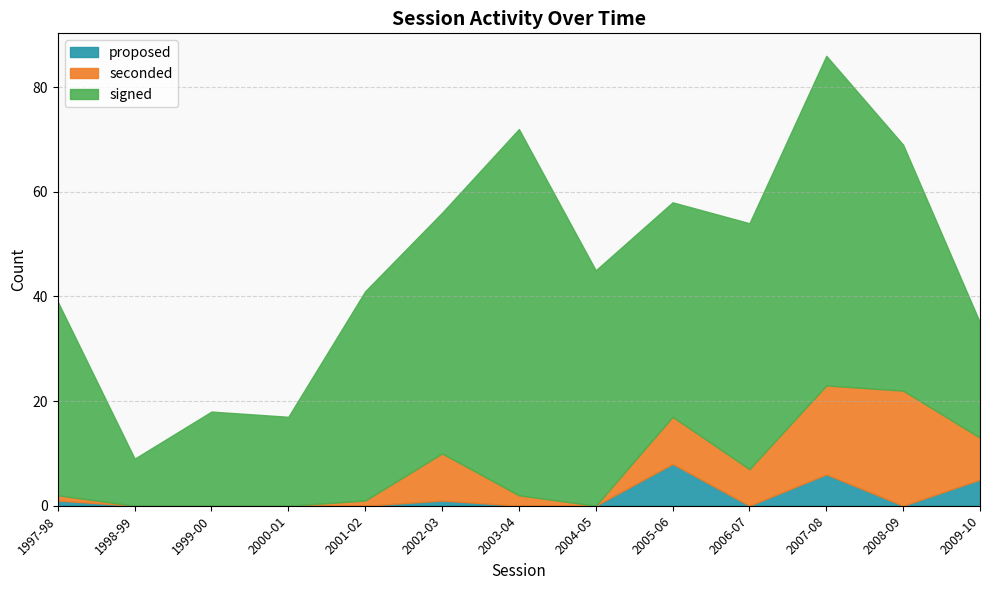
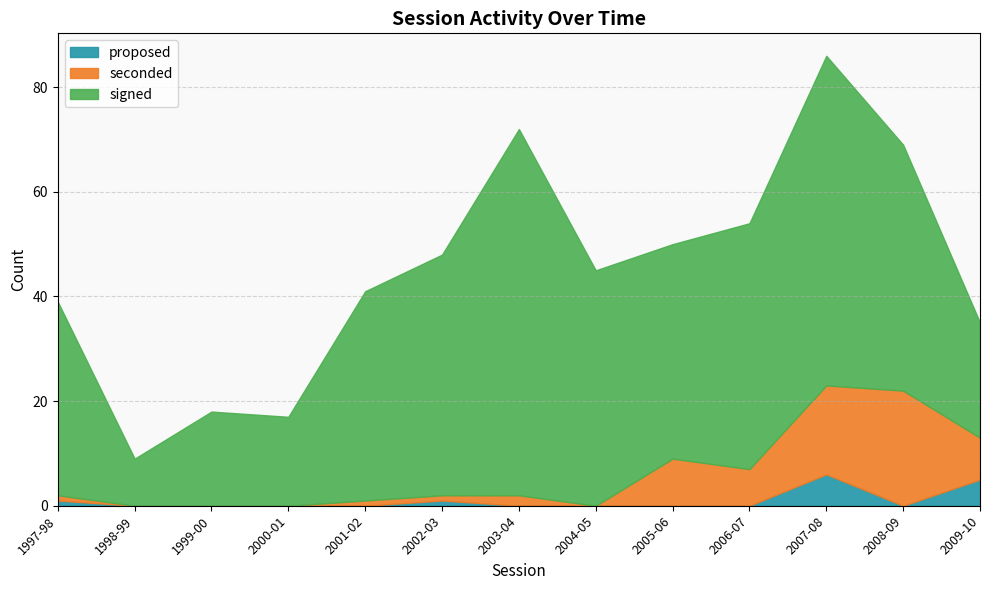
seconded, 2002-03: 9 -> 1
proposed, 2005-06: 8 -> 0
